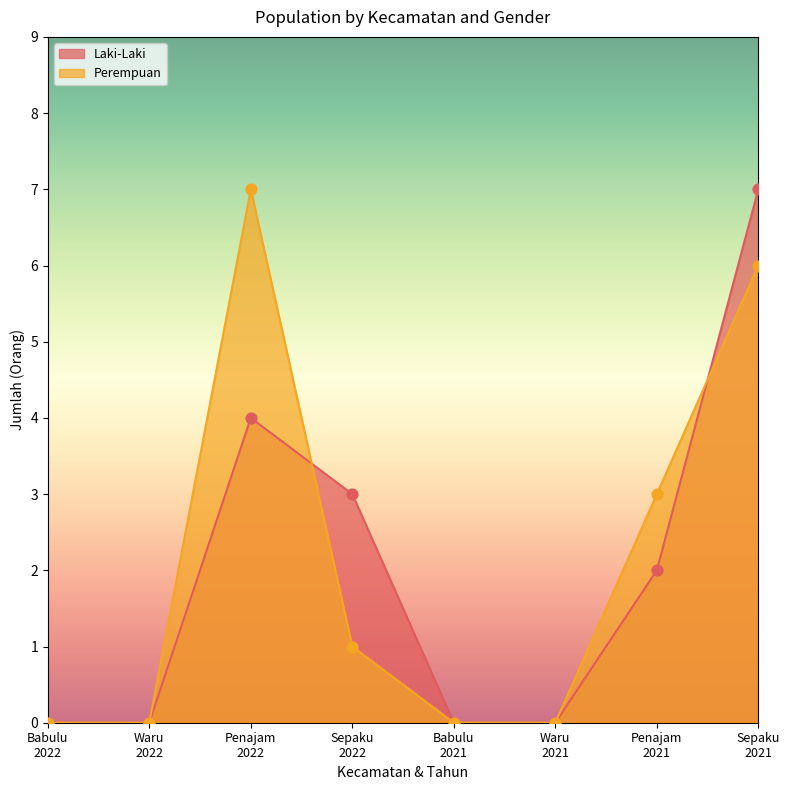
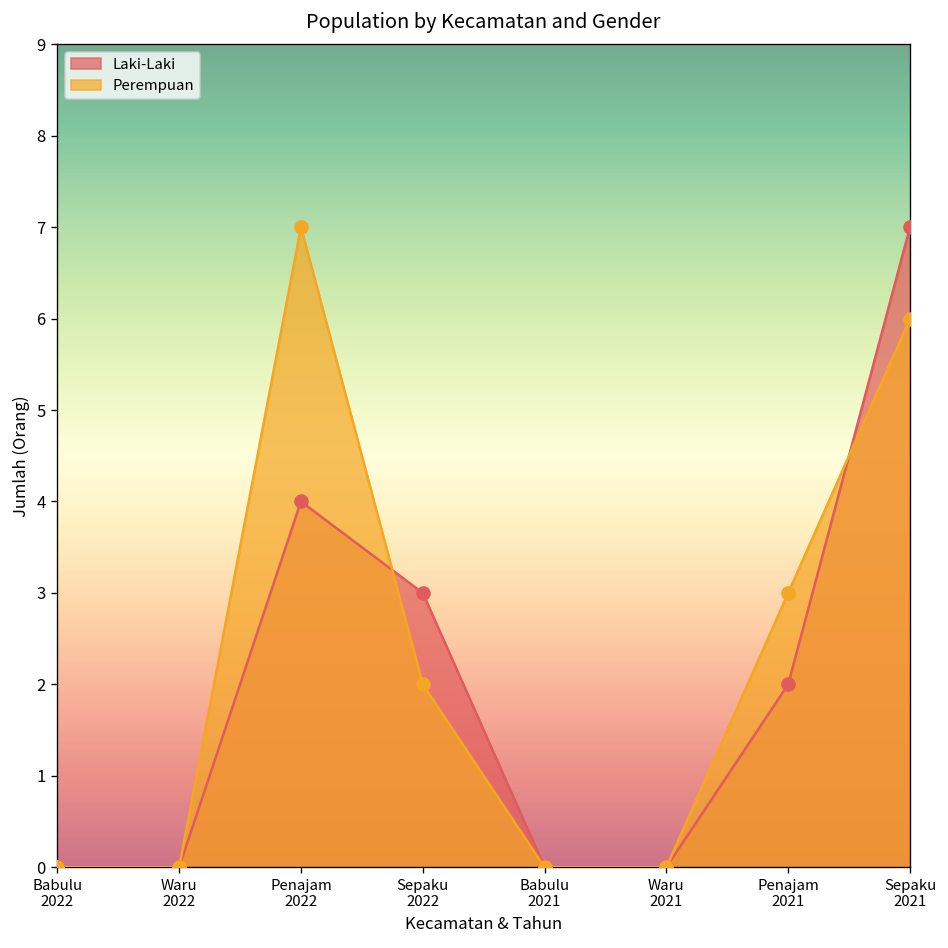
Perempuan, Sepaku 2022: 1 -> 2
